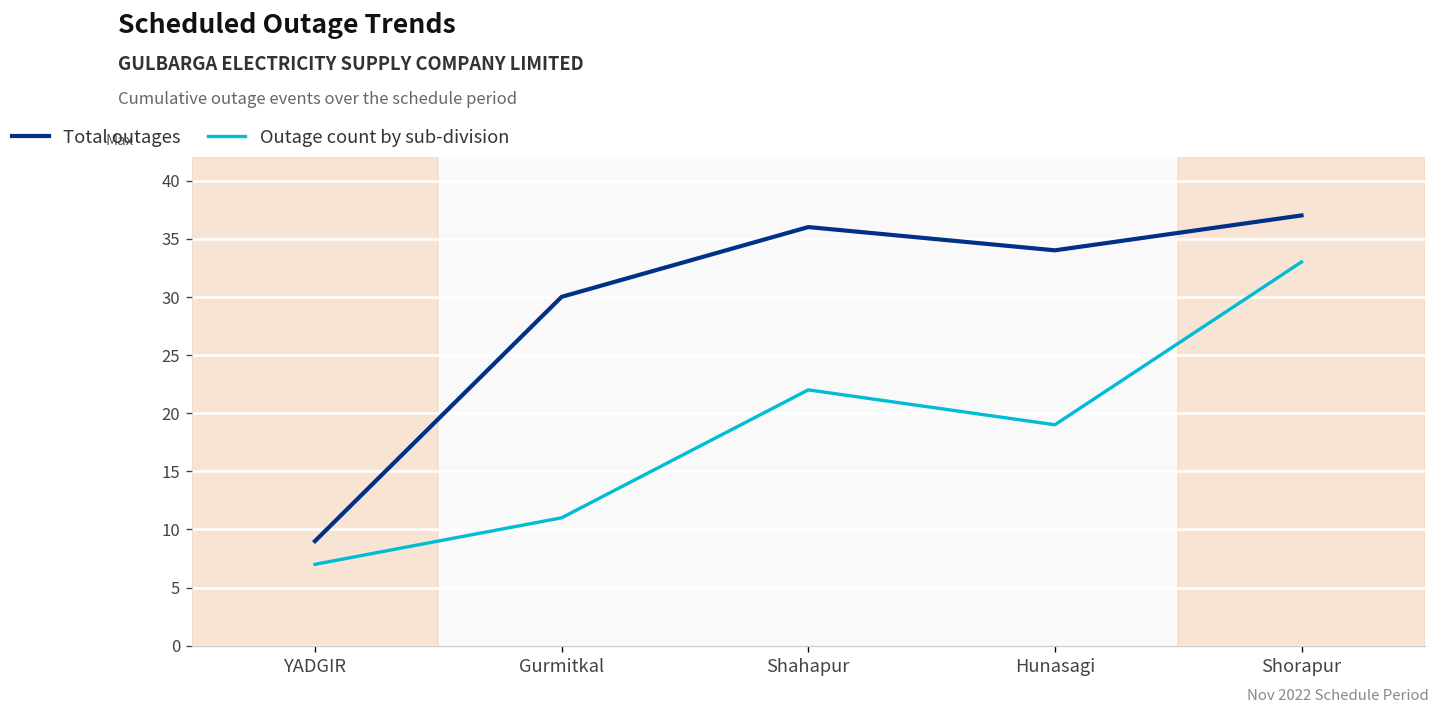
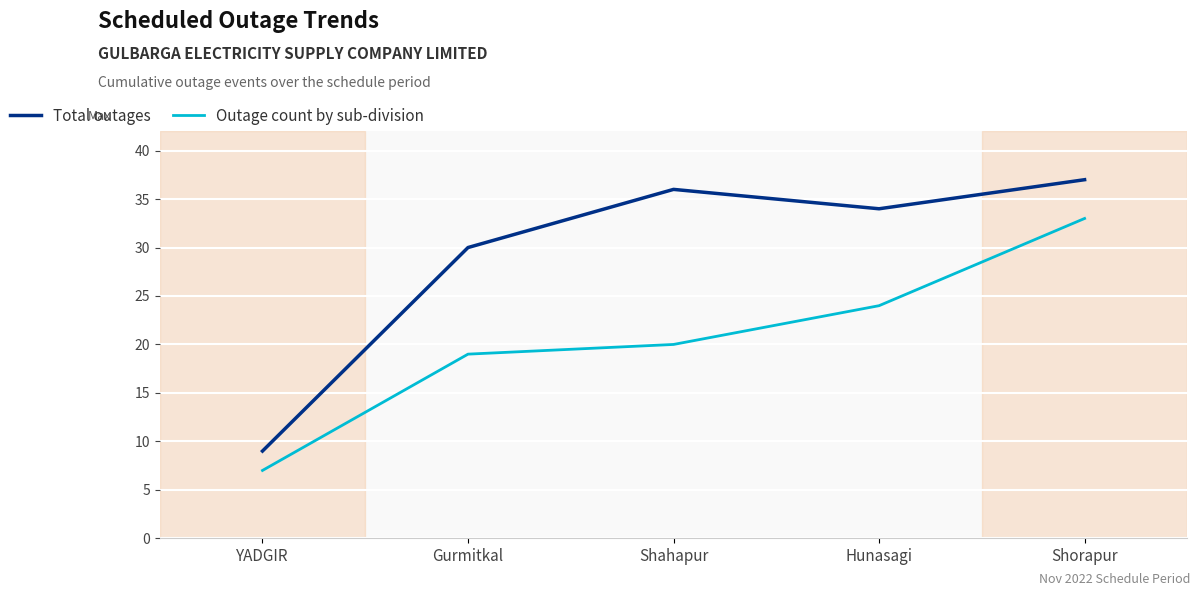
Outage count by sub-division, Gurmitkal: 11 -> 19
Outage count by sub-division, Shahapur: 22 -> 20
Outage count by sub-division, Hunasagi: 19 -> 24
